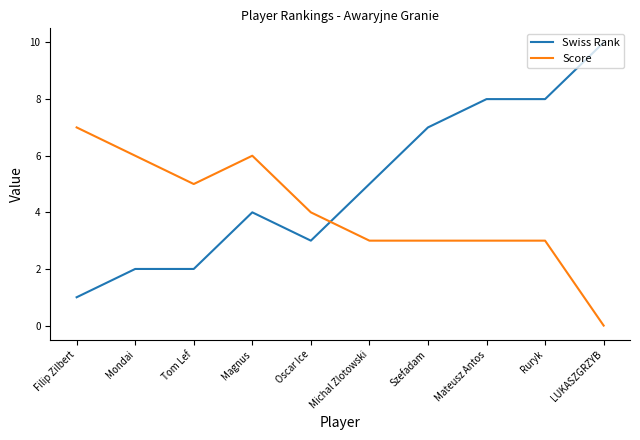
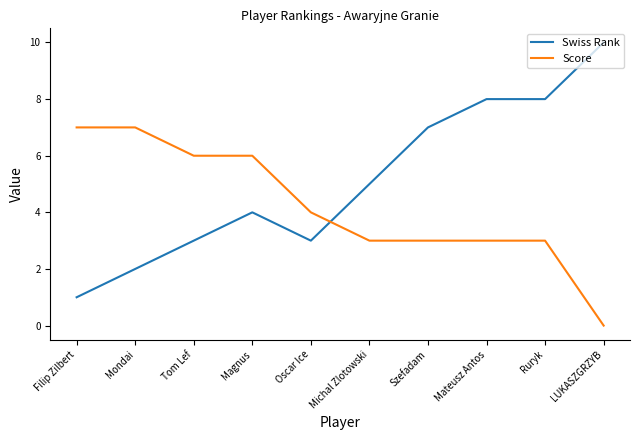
Score, Mondai: 6 -> 7
Swiss Rank, Tom Lef: 2 -> 3
Score, Tom Lef: 5 -> 6
